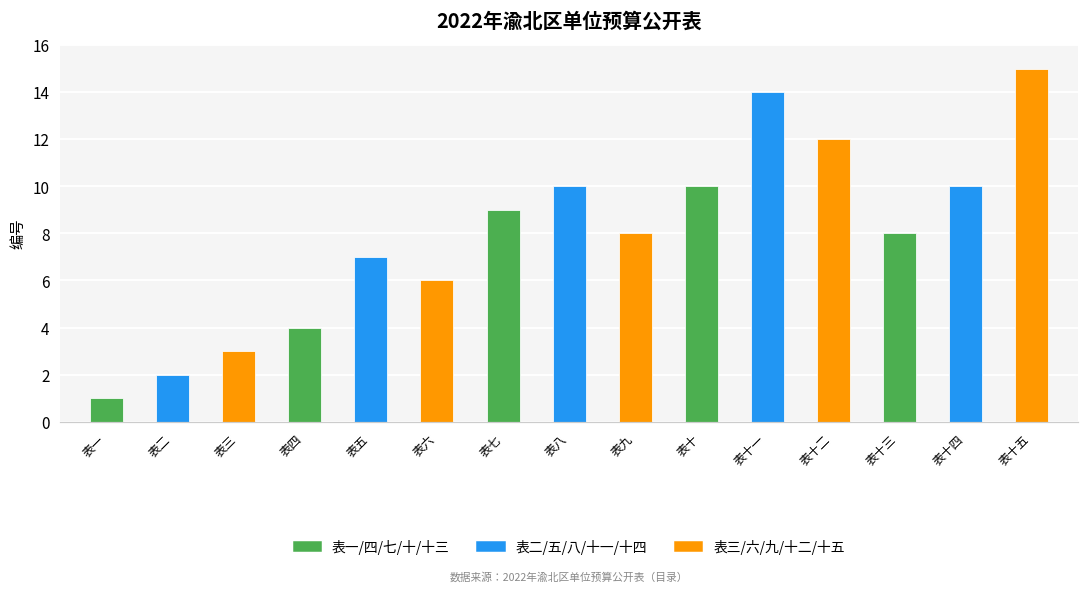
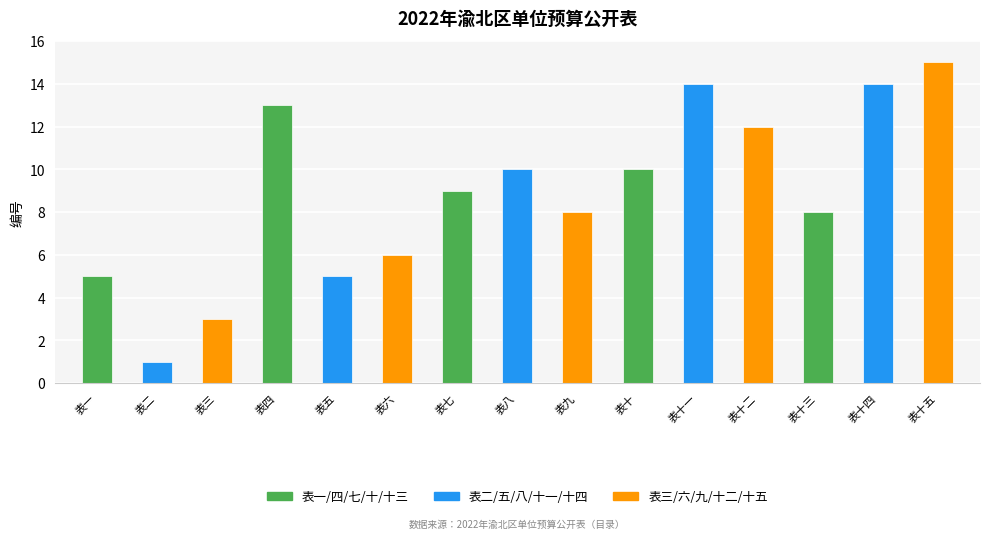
表一: 1 -> 5
表二: 2 -> 1
表四: 4 -> 13
表五: 7 -> 5
表十四: 10 -> 14
